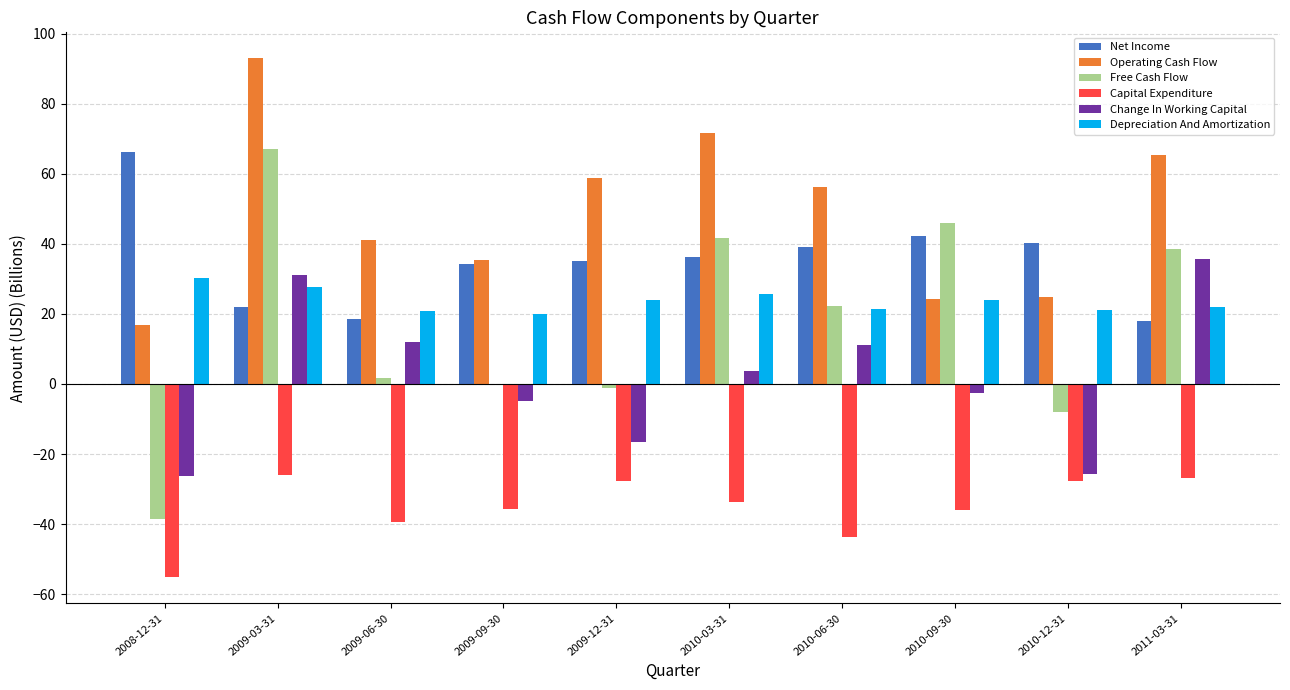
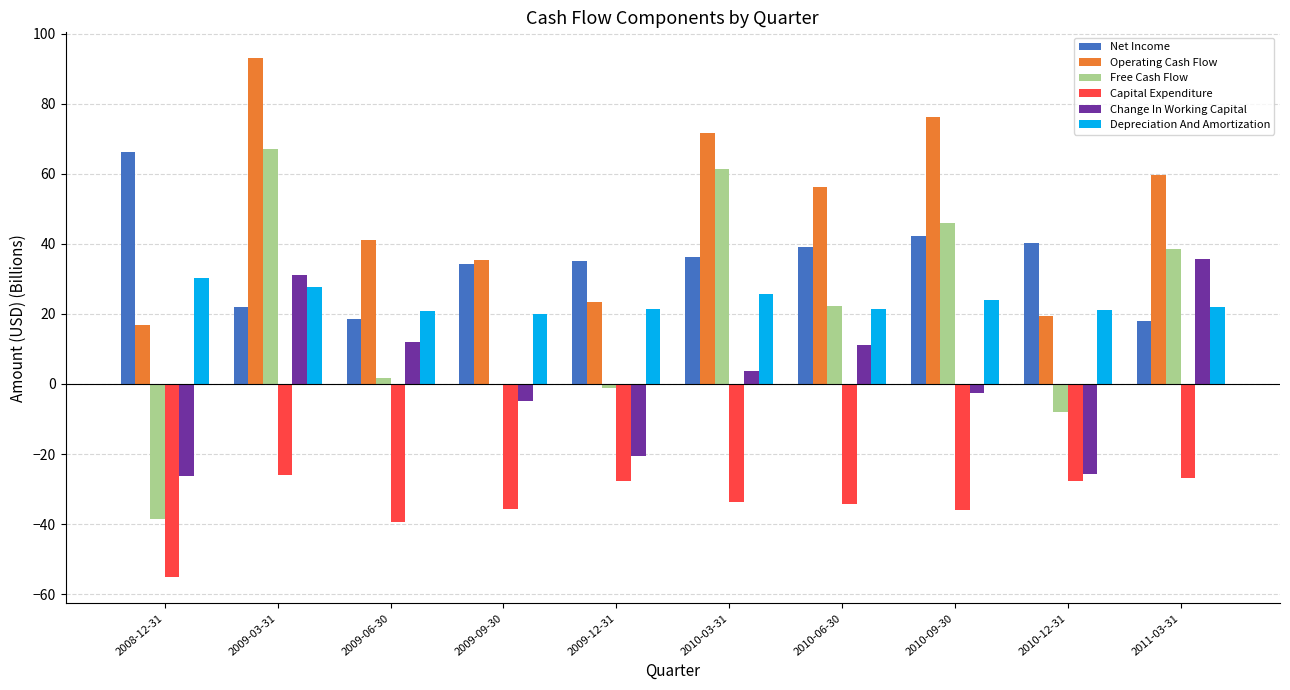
Operating Cash Flow, 2009-12-31: 59 -> 23
Change In Working Capital, 2009-12-31: -17 -> -21
Depreciation And Amortization, 2009-12-31: 24 -> 21
Free Cash Flow, 2010-03-31: 42 -> 61
Capital Expenditure, 2010-06-30: -44 -> -34
Operating Cash Flow, 2010-09-30: 24 -> 76
Operating Cash Flow, 2010-12-31: 25 -> 20
Operating Cash Flow, 2011-03-31: 65 -> 60
